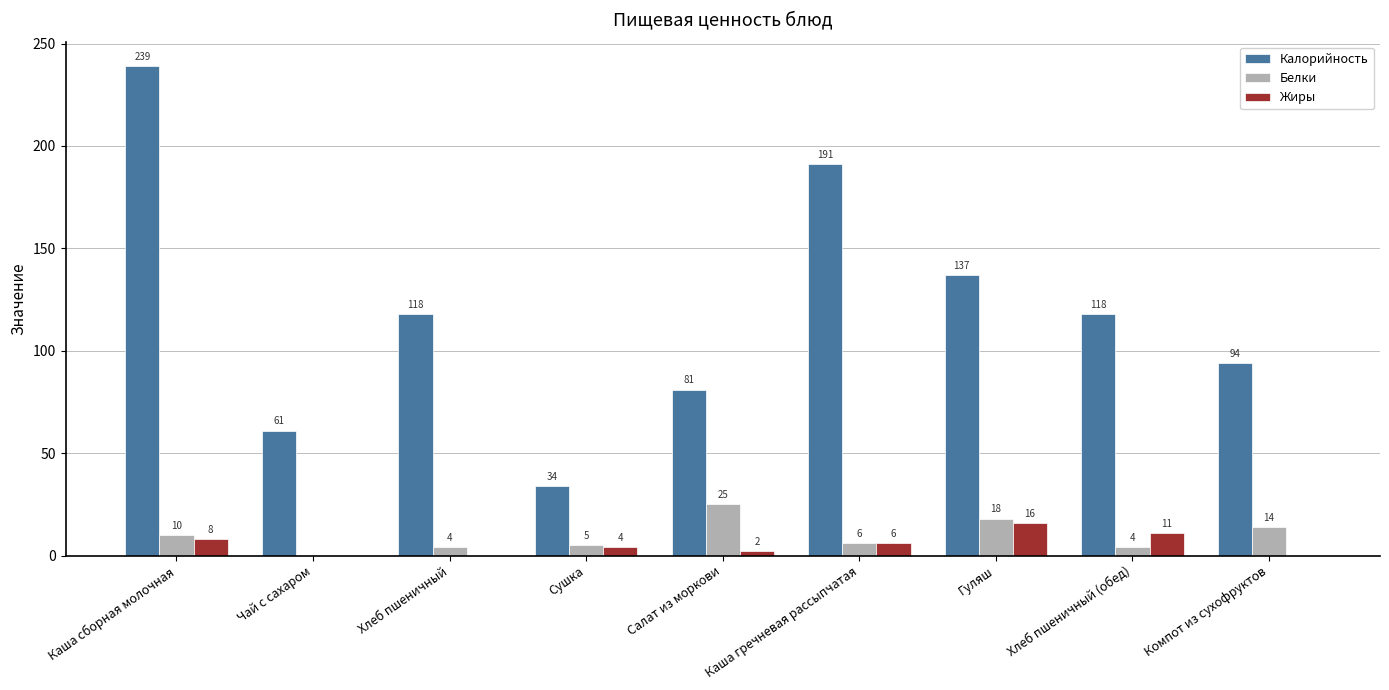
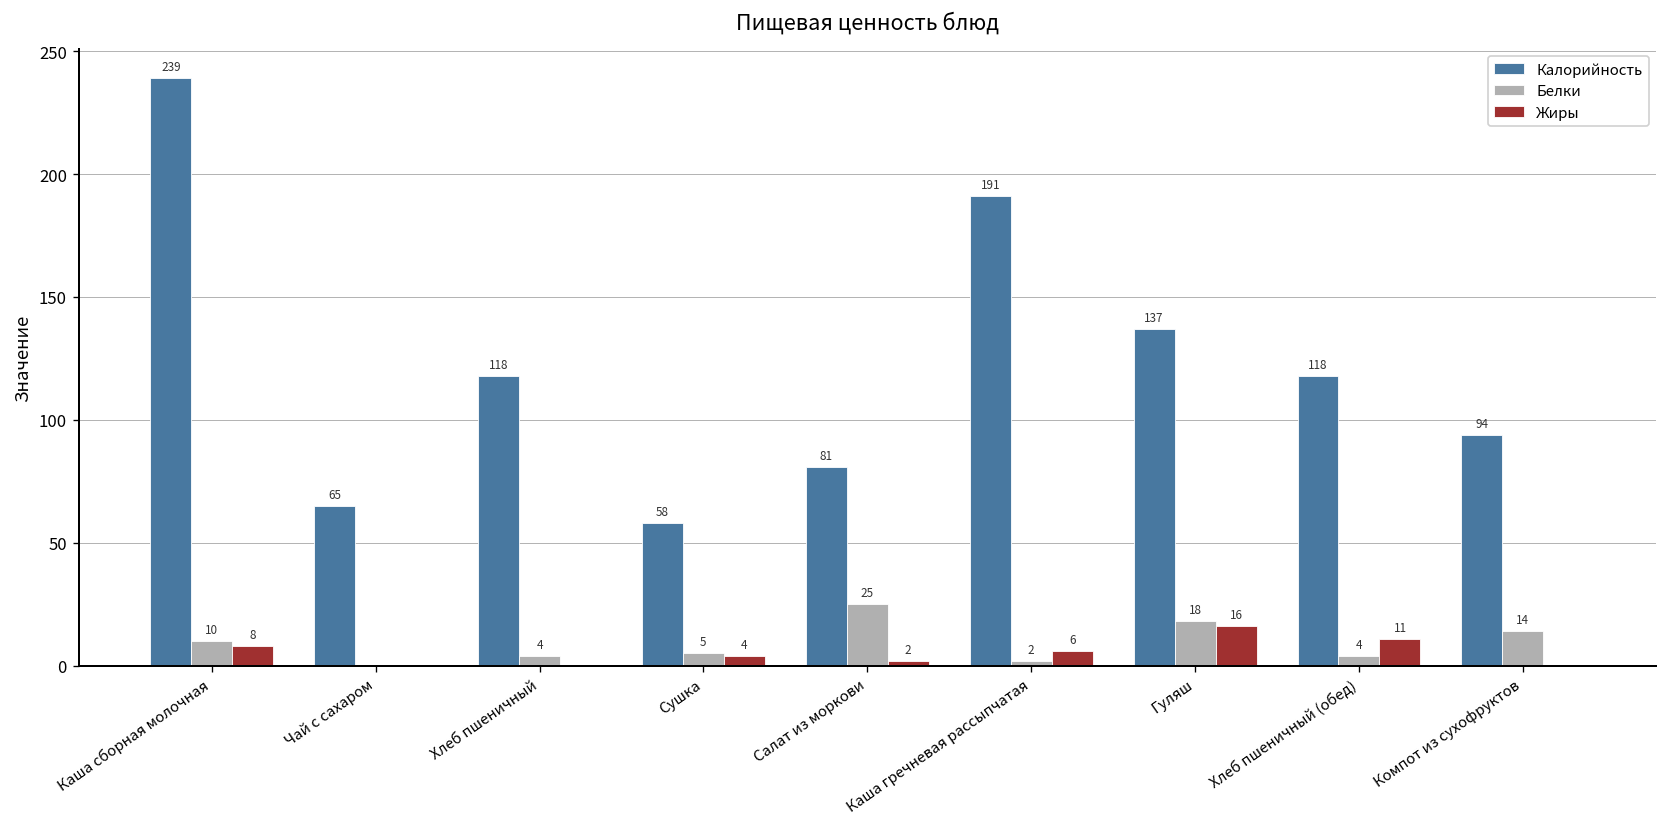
Калорийность, Чай с сахаром: 61 -> 65
Калорийность, Сушка: 34 -> 58
Белки, Каша гречневая рассыпчатая: 6 -> 2
